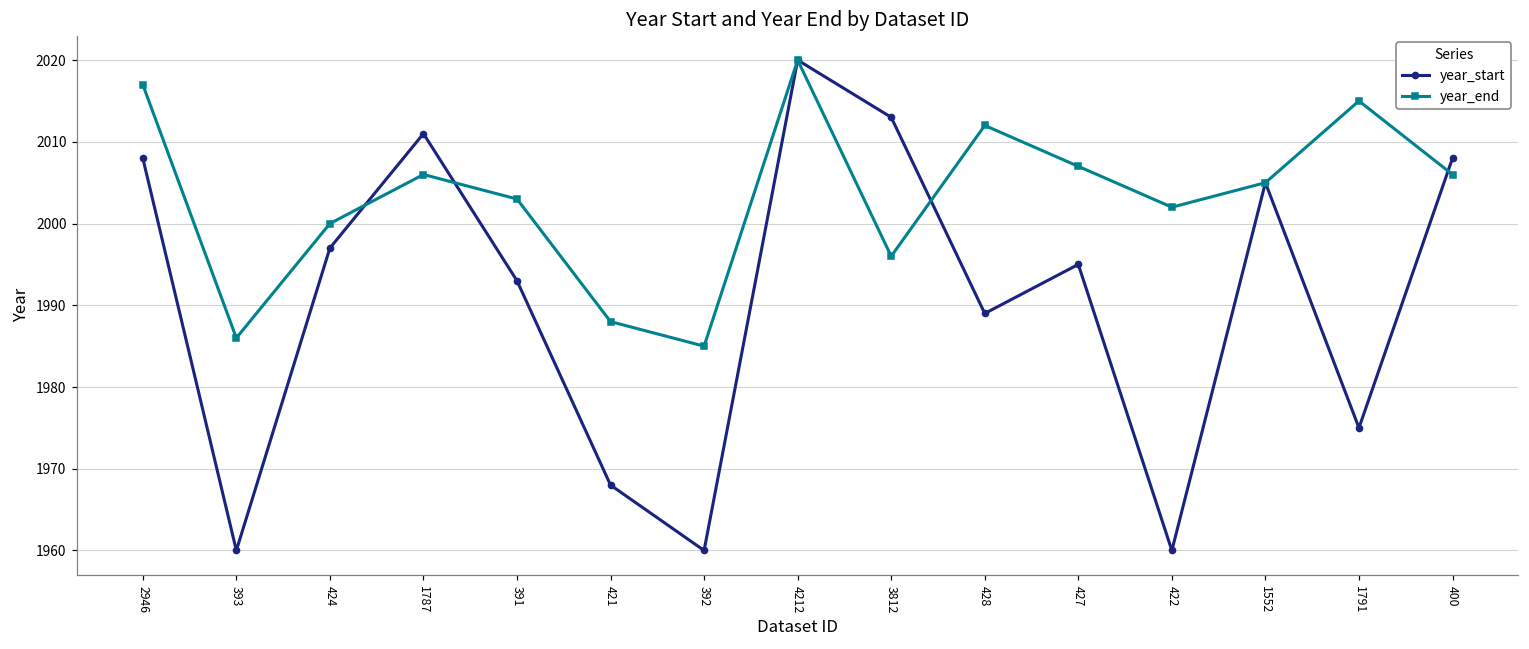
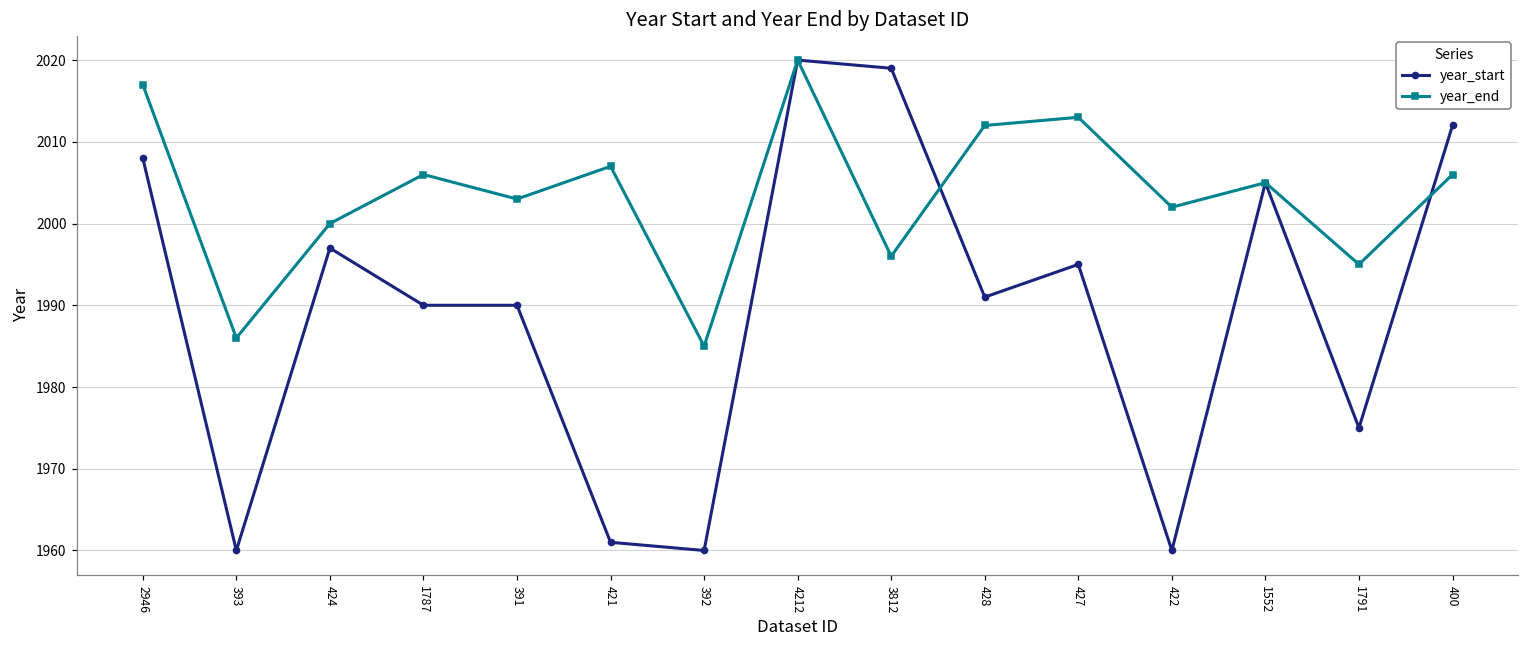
year_start, 1787: 2011 -> 1990
year_start, 391: 1993 -> 1990
year_start, 421: 1968 -> 1961
year_end, 421: 1988 -> 2007
year_start, 3812: 2013 -> 2019
year_start, 428: 1989 -> 1991
year_end, 427: 2007 -> 2013
year_end, 1791: 2015 -> 1995
year_start, 400: 2008 -> 2012
